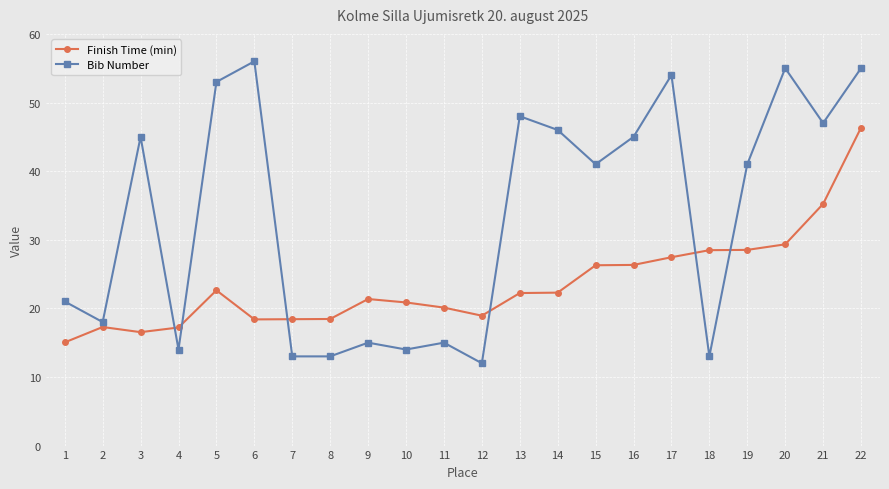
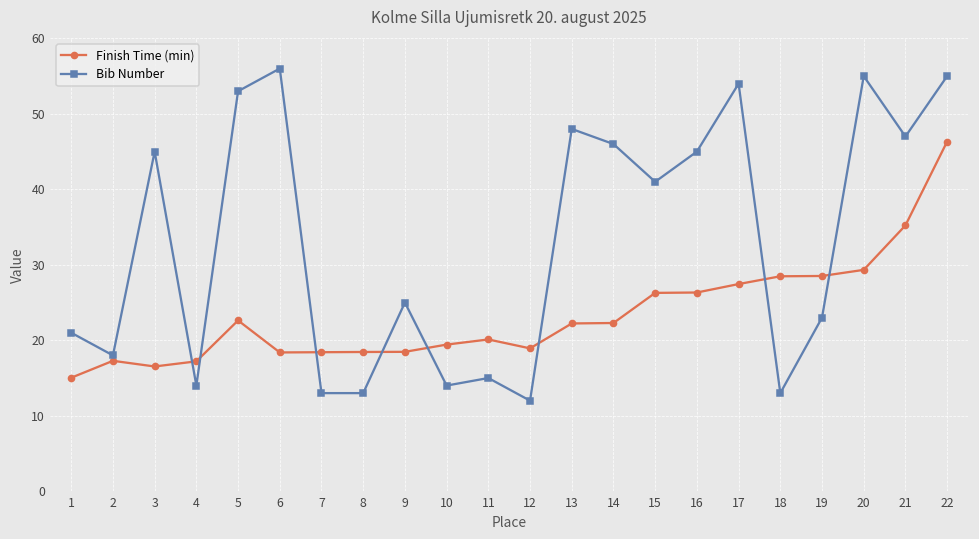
Finish Time (min), 9: 21 -> 18
Bib Number, 9: 15 -> 25
Finish Time (min), 10: 21 -> 19
Bib Number, 19: 41 -> 23
